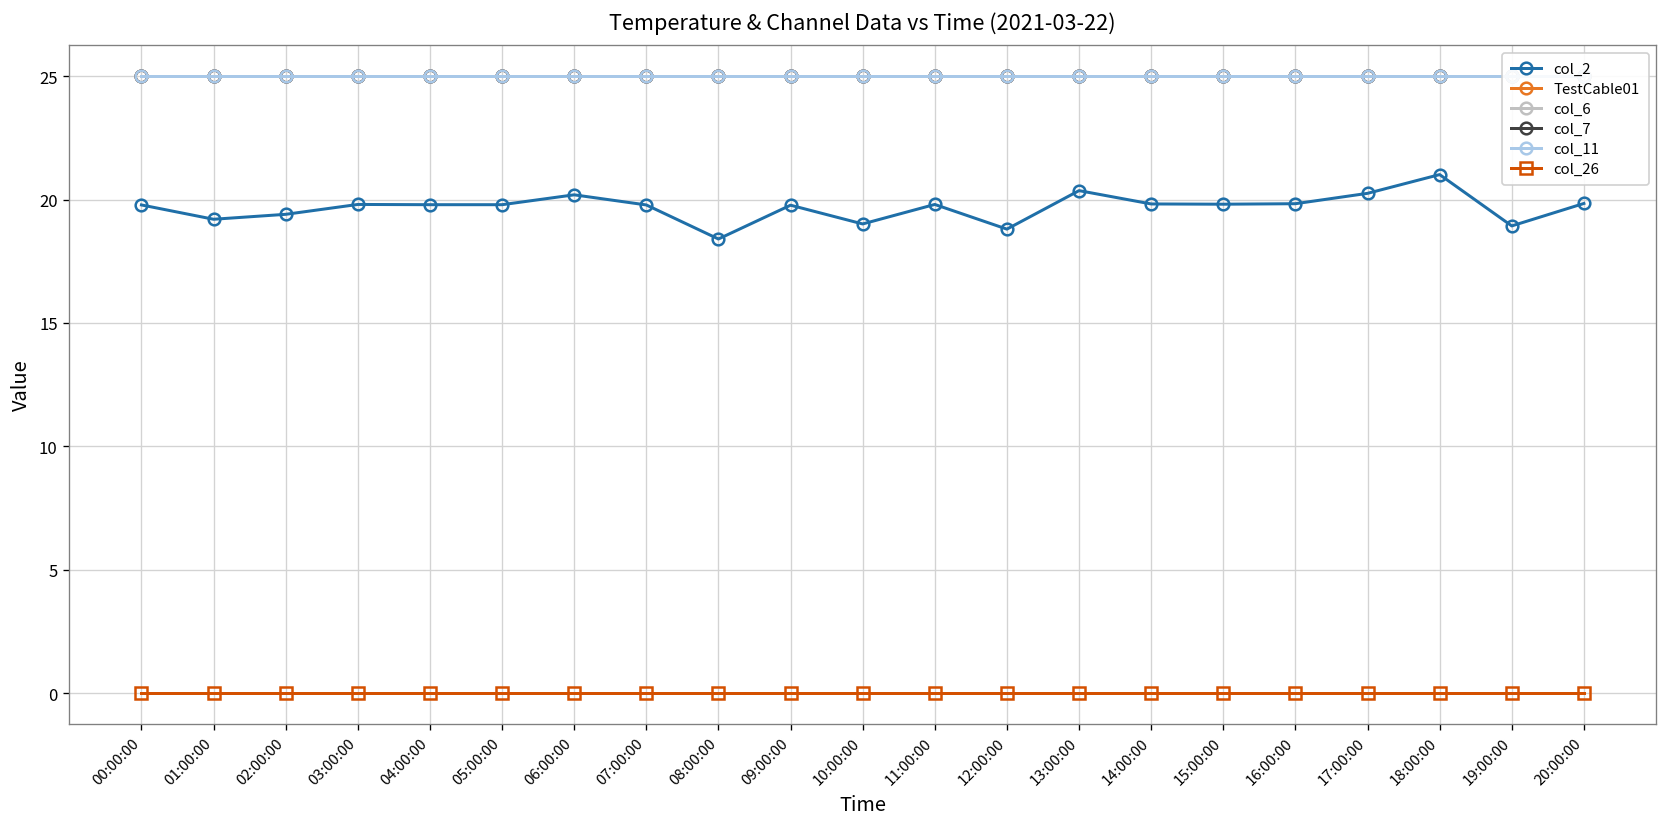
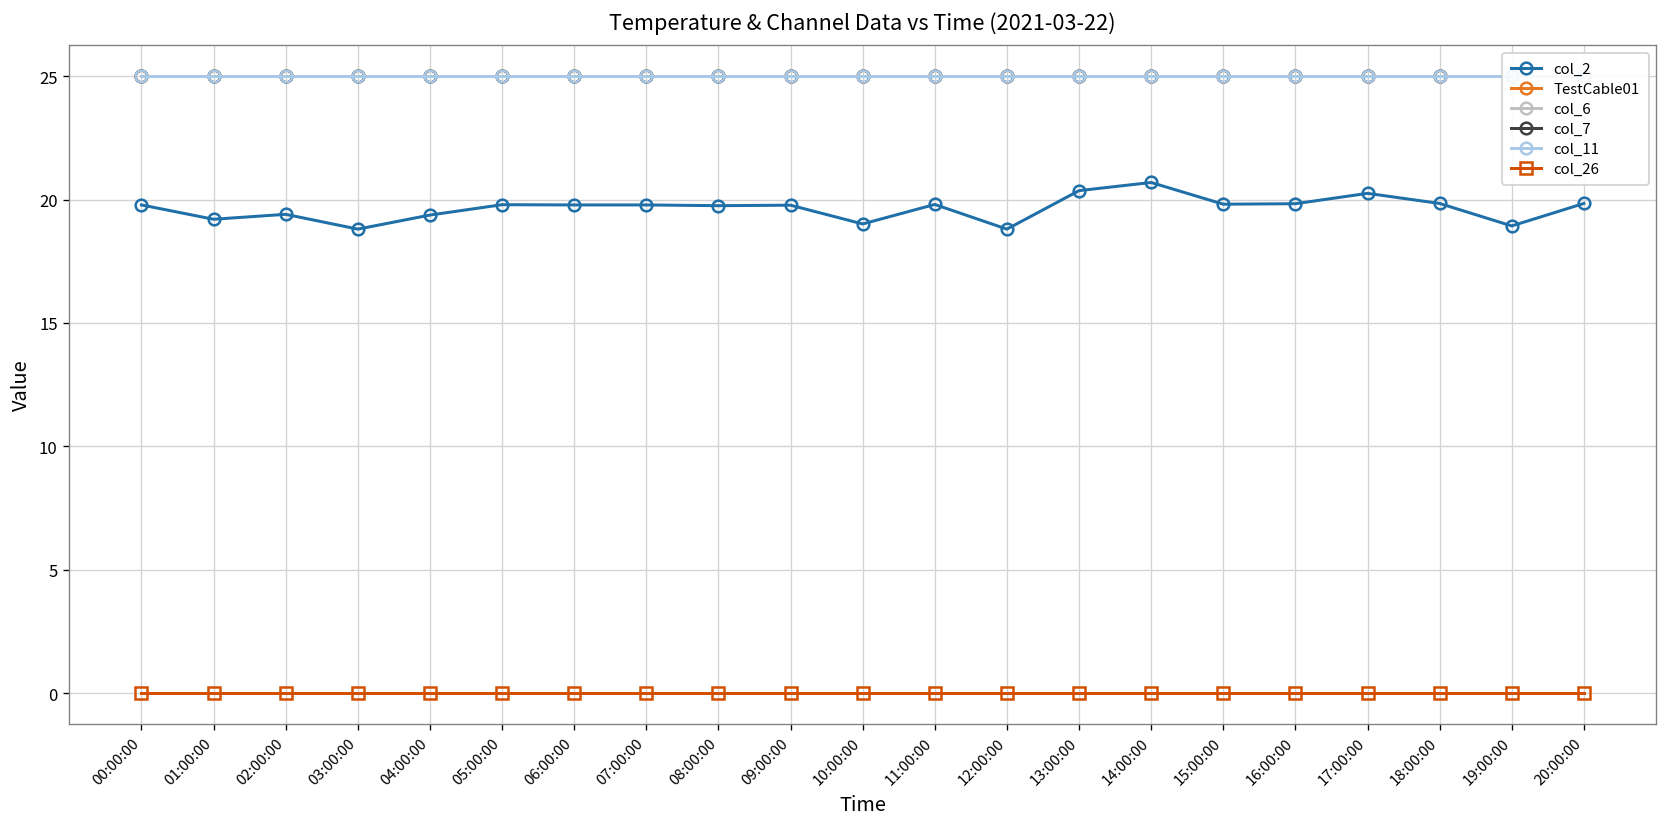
col_2, 03:00:00: 19.8 -> 18.8
col_2, 04:00:00: 19.8 -> 19.4
col_2, 06:00:00: 20.2 -> 19.8
col_2, 08:00:00: 18.4 -> 19.8
col_2, 14:00:00: 19.8 -> 20.7
col_2, 18:00:00: 21.0 -> 19.8
